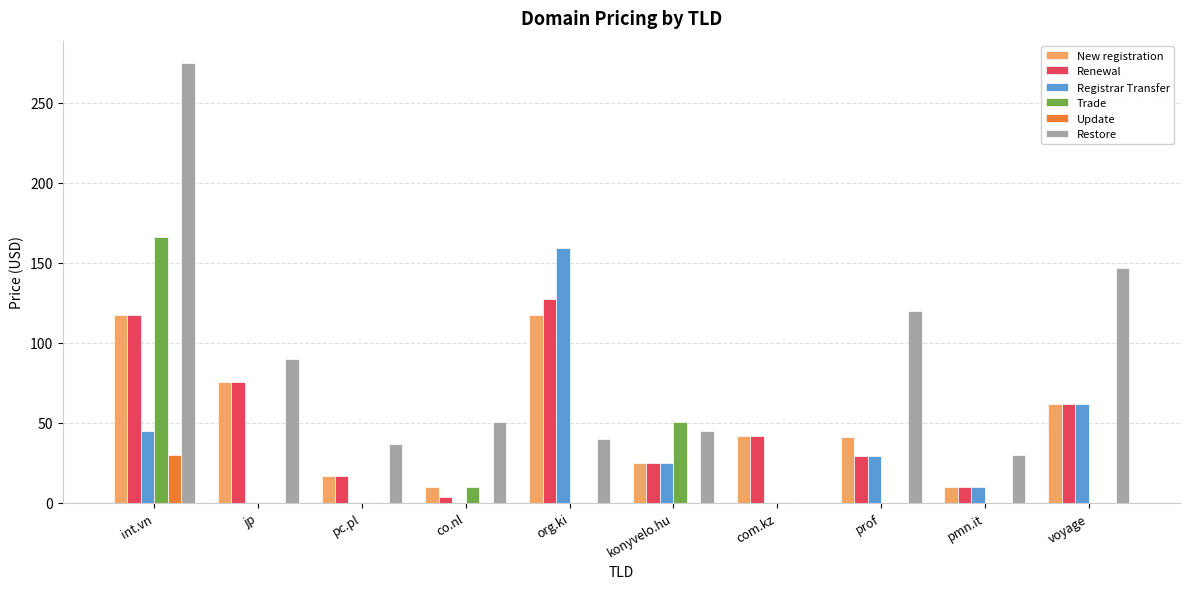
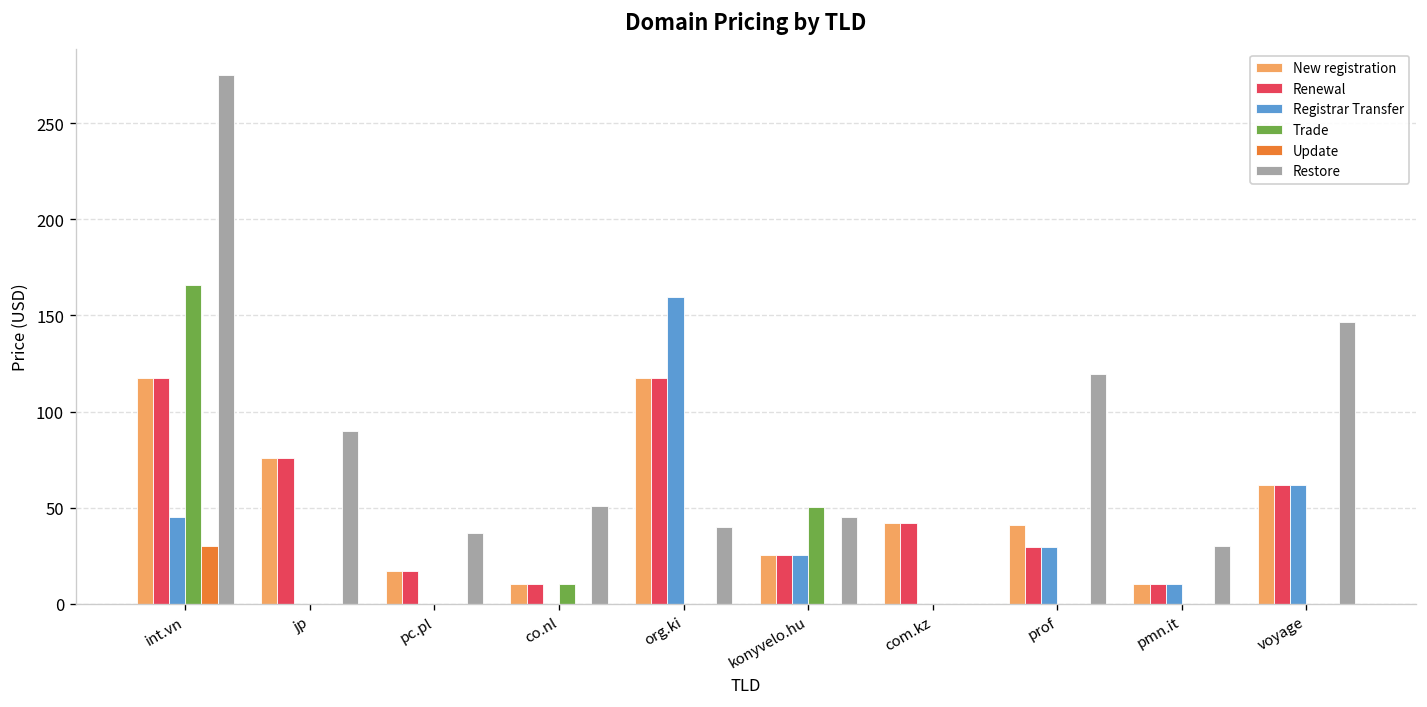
Renewal, co.nl: 4 -> 10
Renewal, org.ki: 128 -> 118
